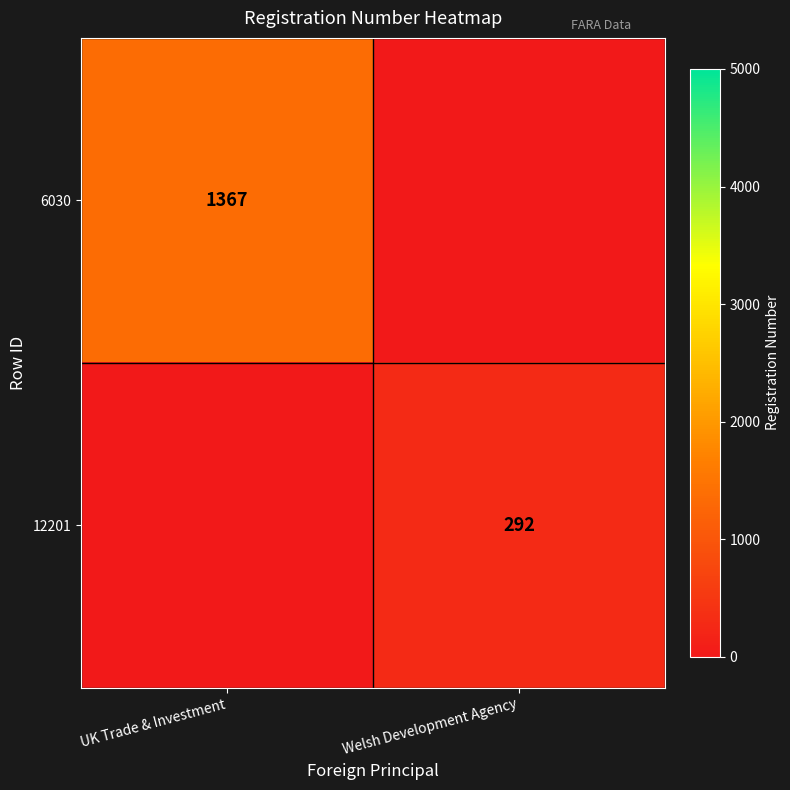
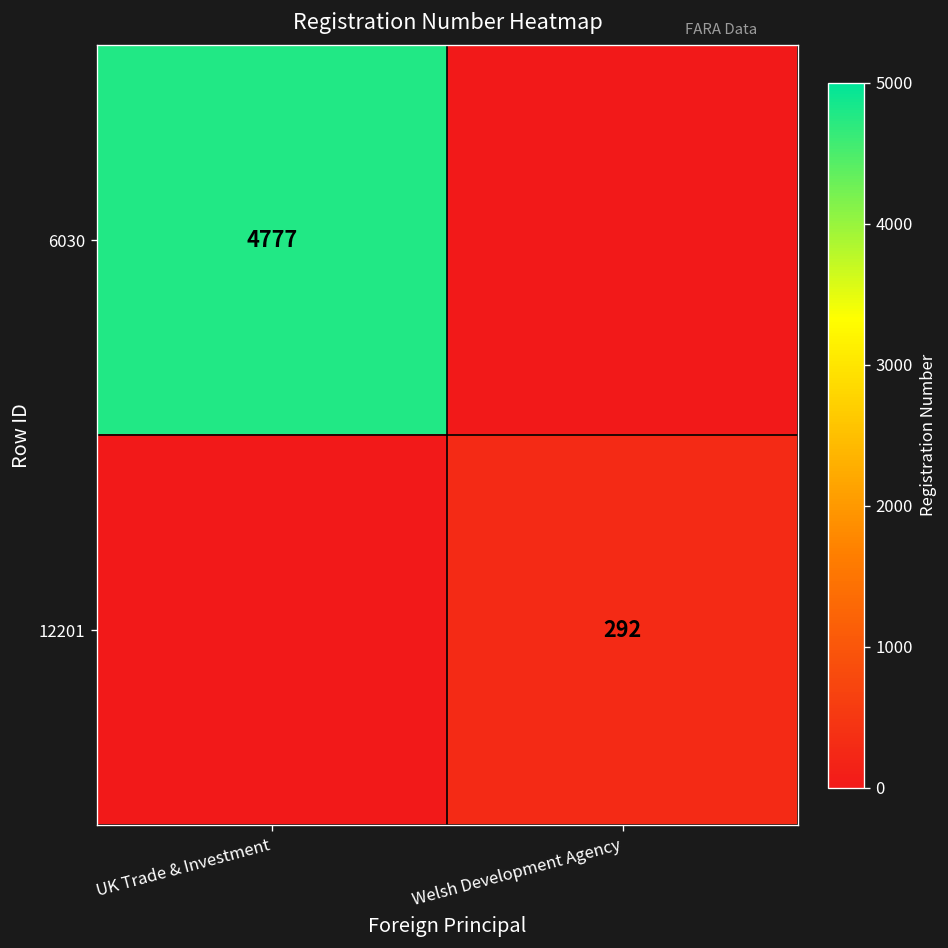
6030, UK Trade & Investment: 1367 -> 4777
